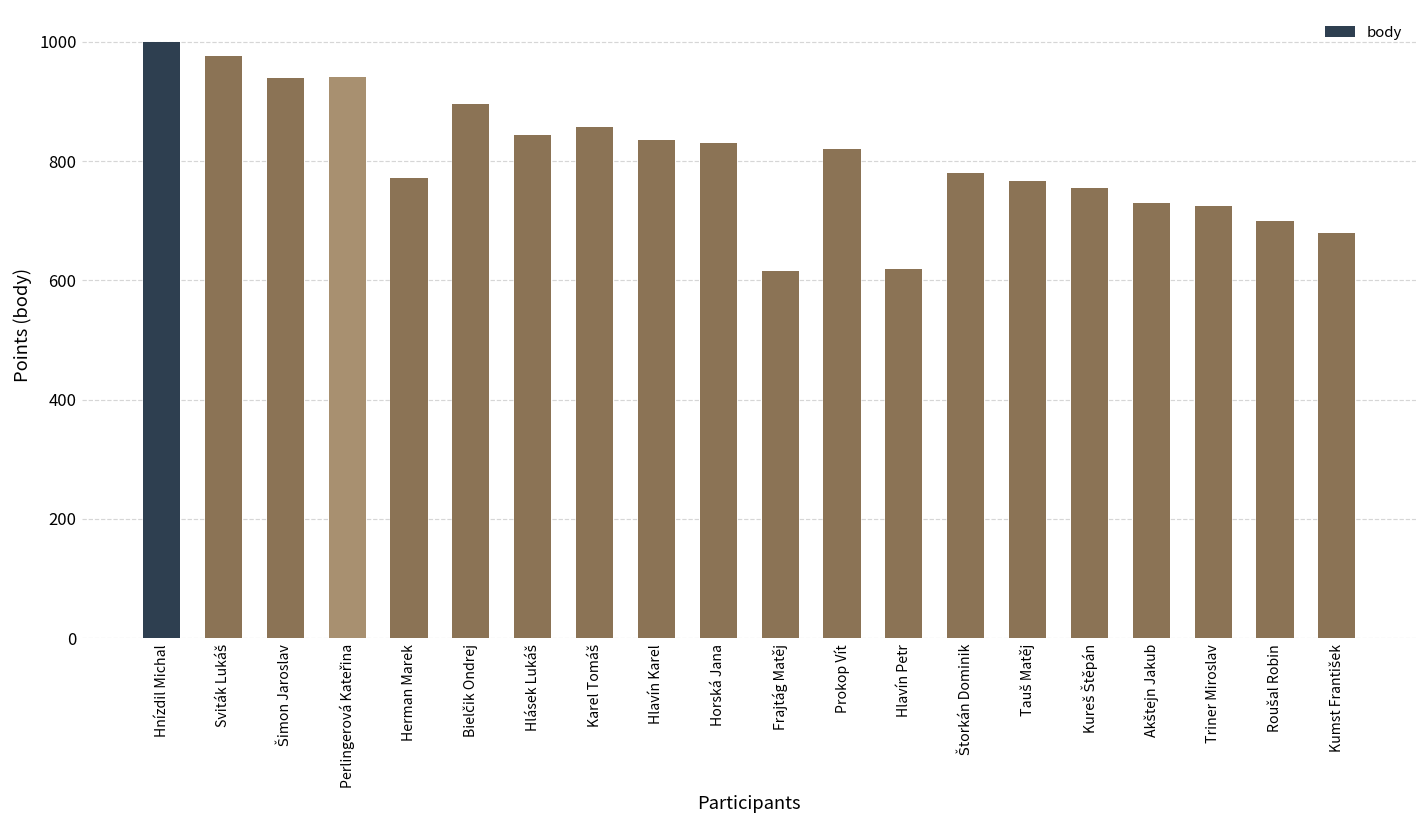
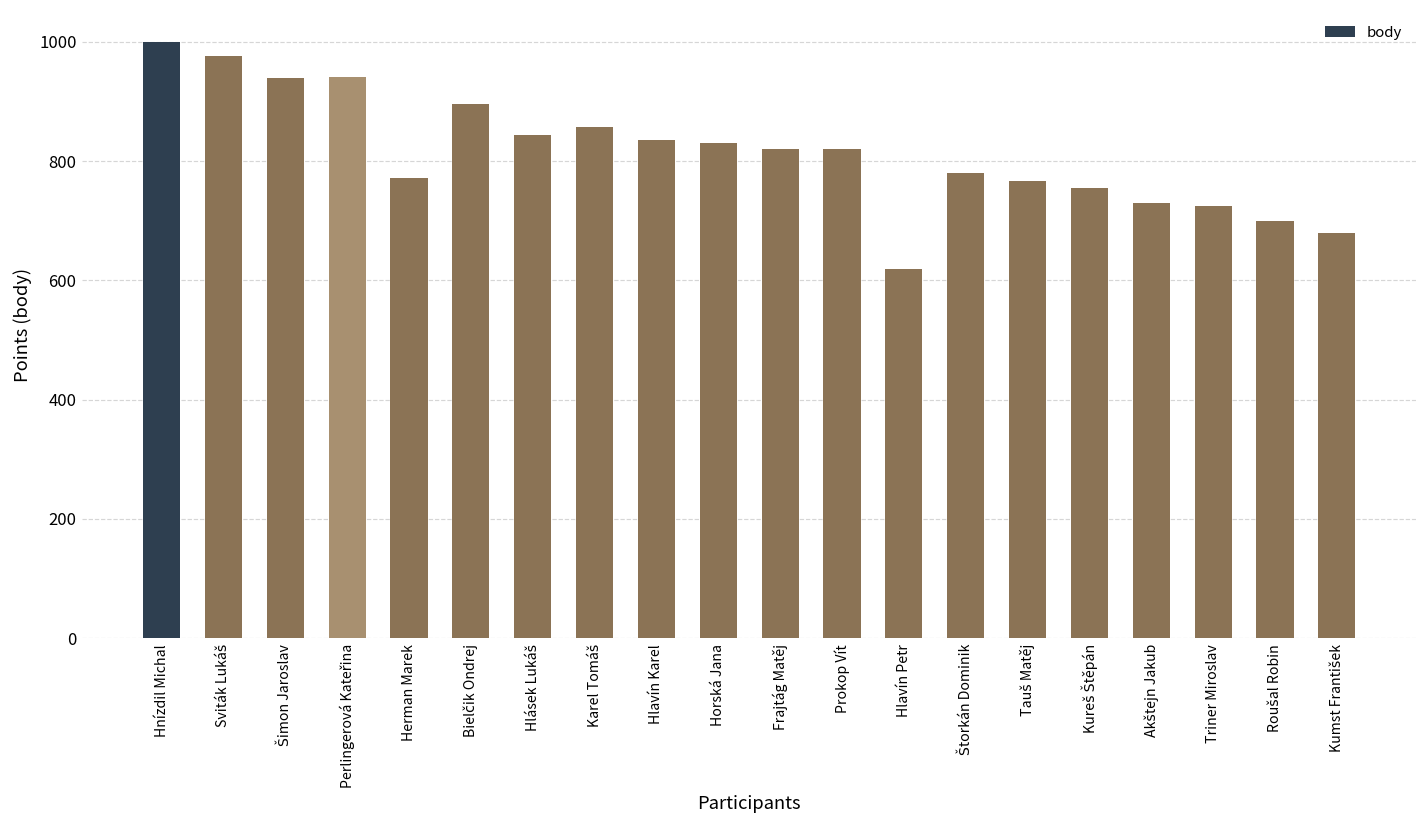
Frajtág Matěj: 620 -> 820
